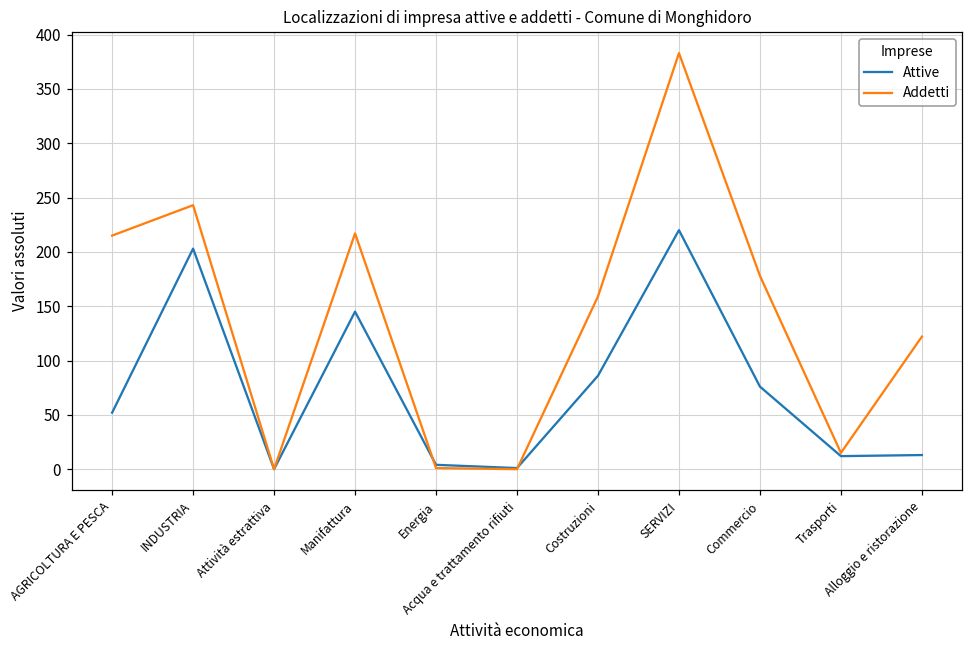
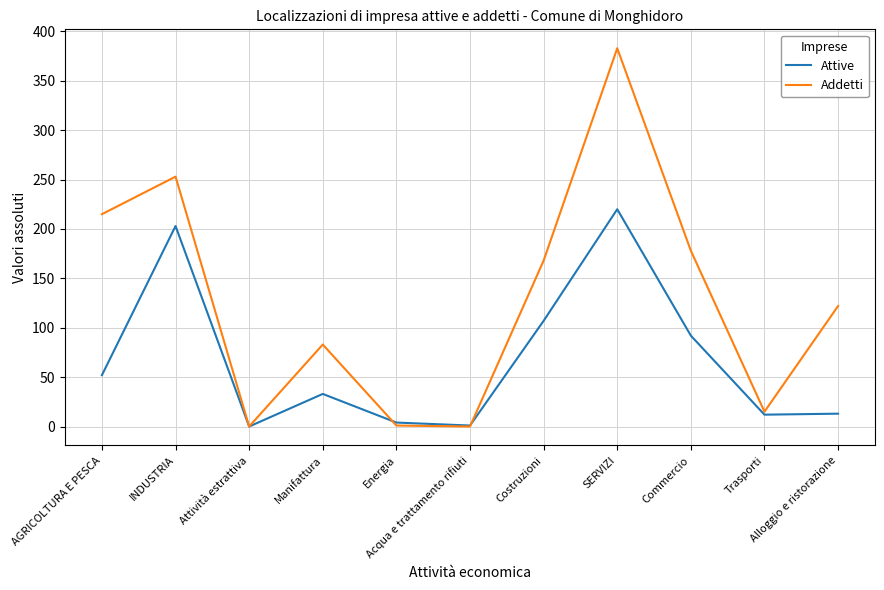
Addetti, INDUSTRIA: 240 -> 250
Attive, Manifattura: 150 -> 30
Addetti, Manifattura: 220 -> 80
Attive, Costruzioni: 90 -> 110
Addetti, Costruzioni: 160 -> 170
Attive, Commercio: 80 -> 90
